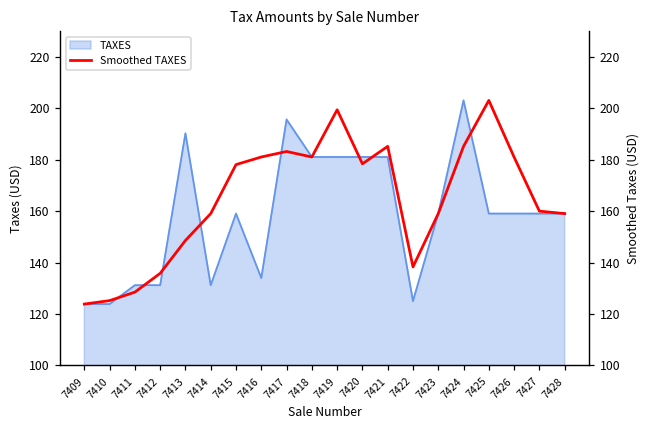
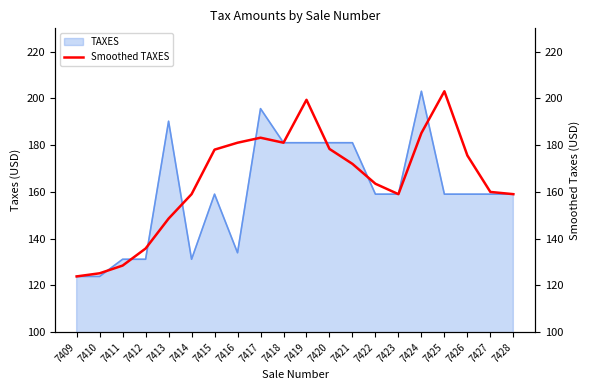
TAXES, 7422: 125 -> 159
Smoothed TAXES, 7421: 185 -> 172
Smoothed TAXES, 7422: 138 -> 164
Smoothed TAXES, 7426: 181 -> 176
